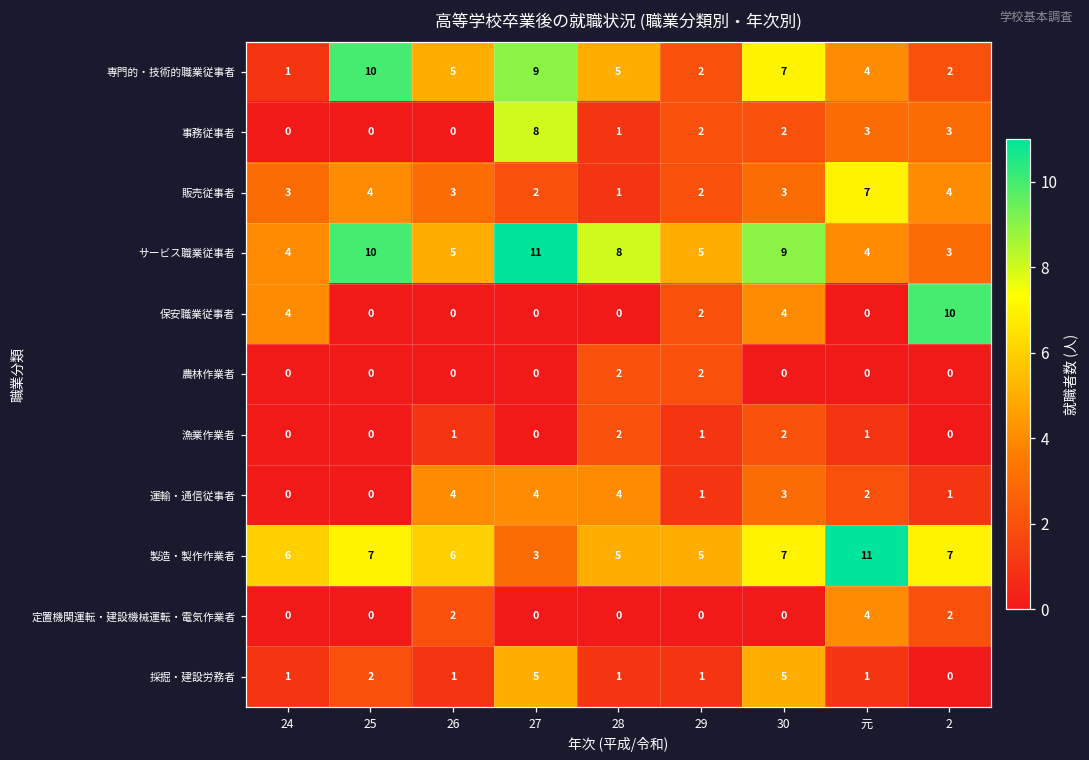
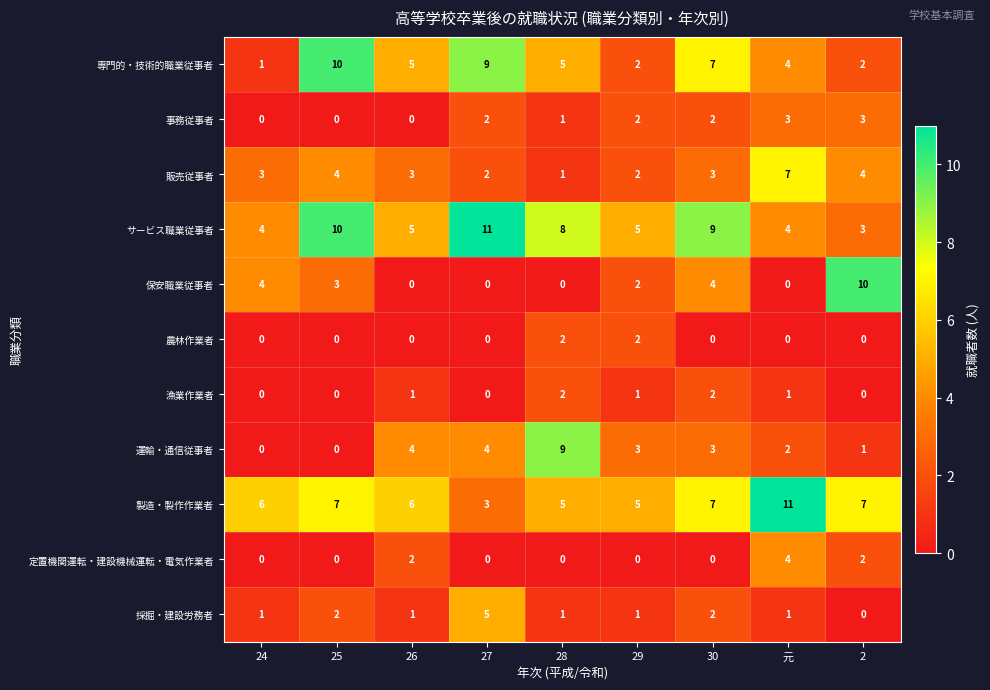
事務従事者, 27: 8 -> 2
保安職業従事者, 25: 0 -> 3
運輸・通信従事者, 28: 4 -> 9
運輸・通信従事者, 29: 1 -> 3
採掘・建設労務者, 30: 5 -> 2
